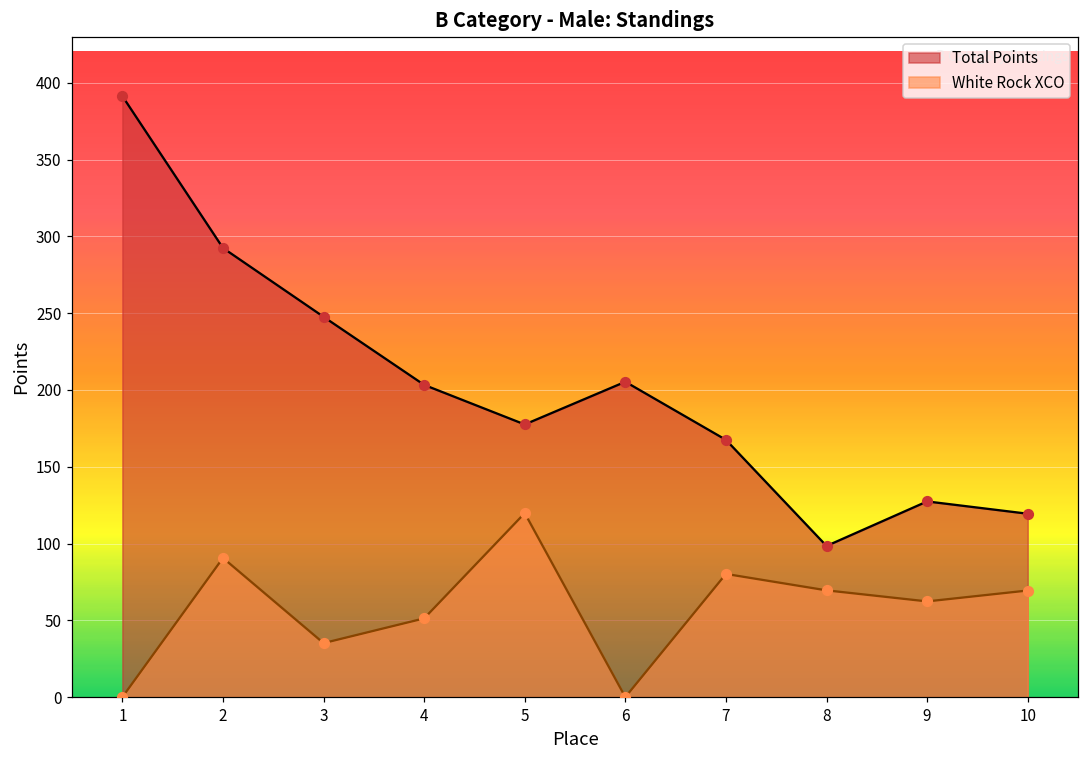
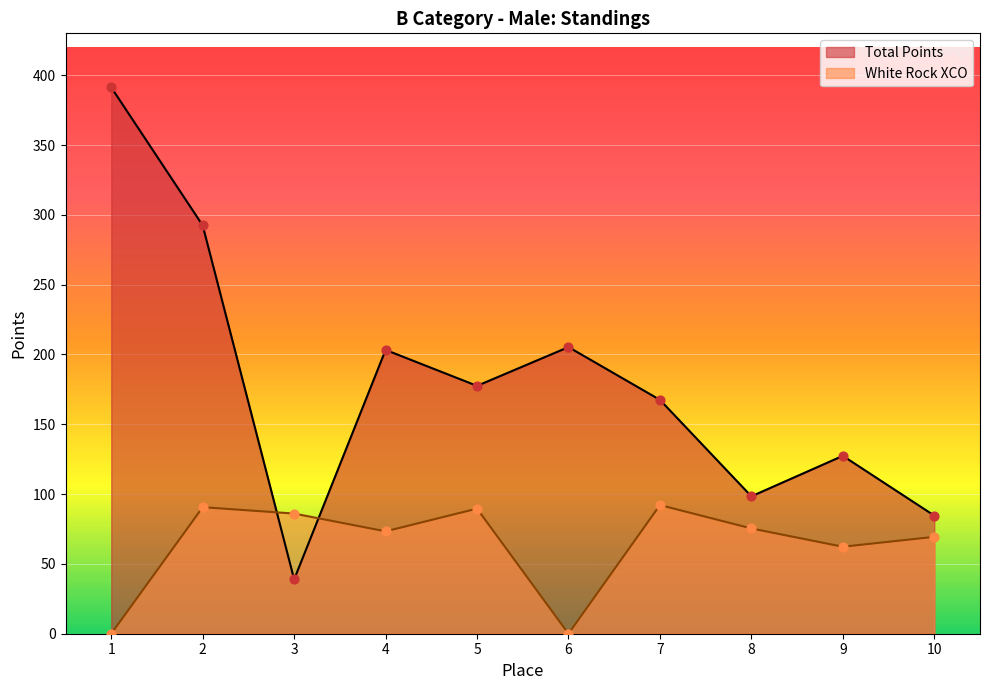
Total Points, 3: 248 -> 39
White Rock XCO, 3: 35 -> 86
White Rock XCO, 4: 51 -> 73
White Rock XCO, 5: 120 -> 90
White Rock XCO, 7: 80 -> 92
White Rock XCO, 8: 70 -> 75
Total Points, 10: 119 -> 85
